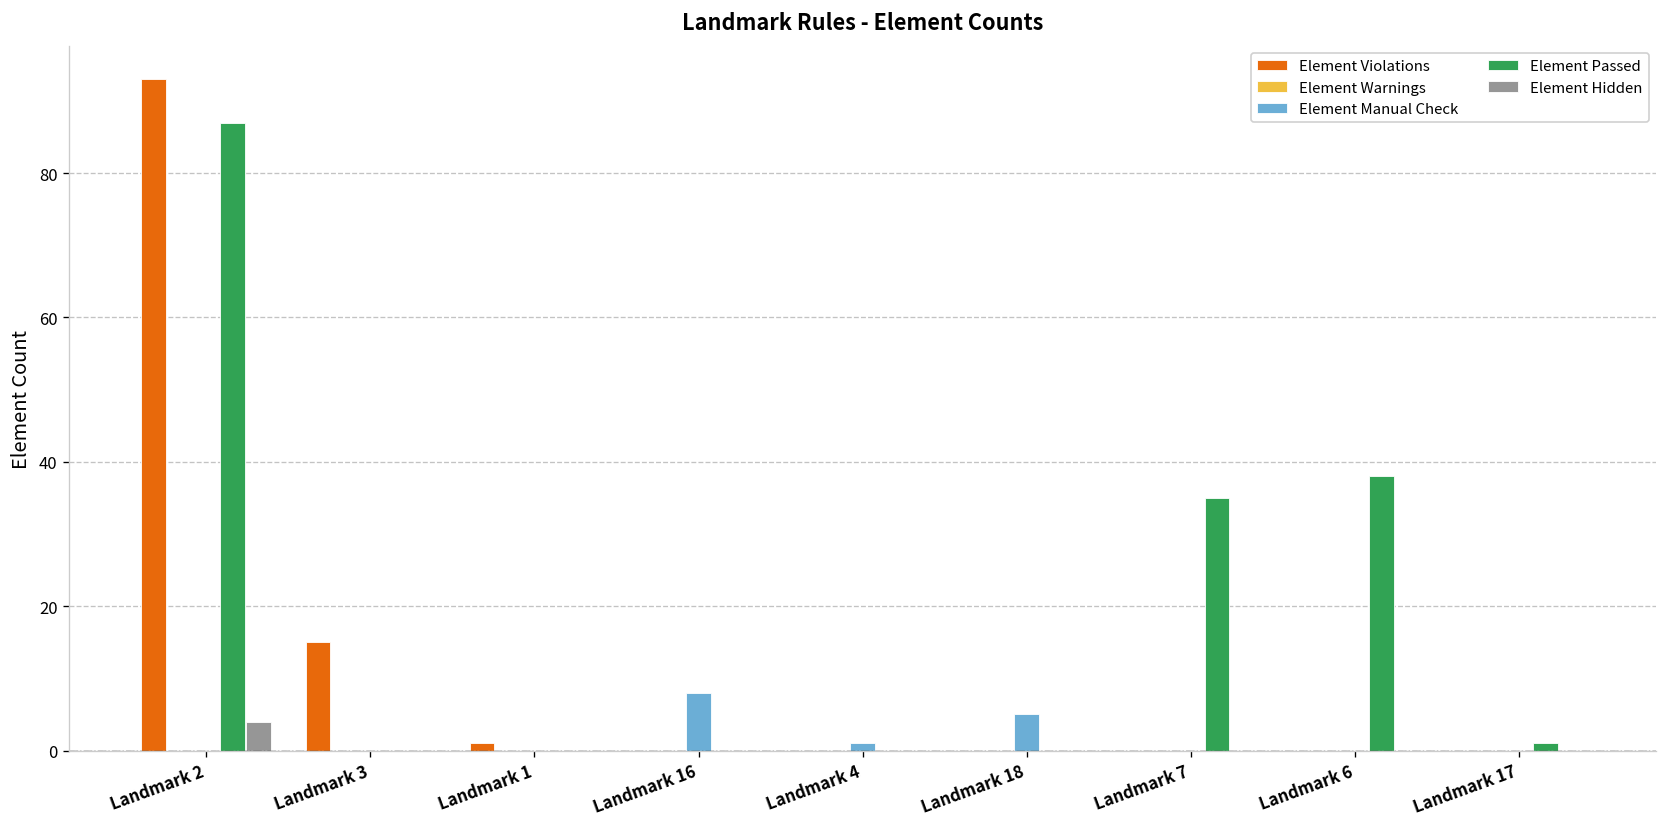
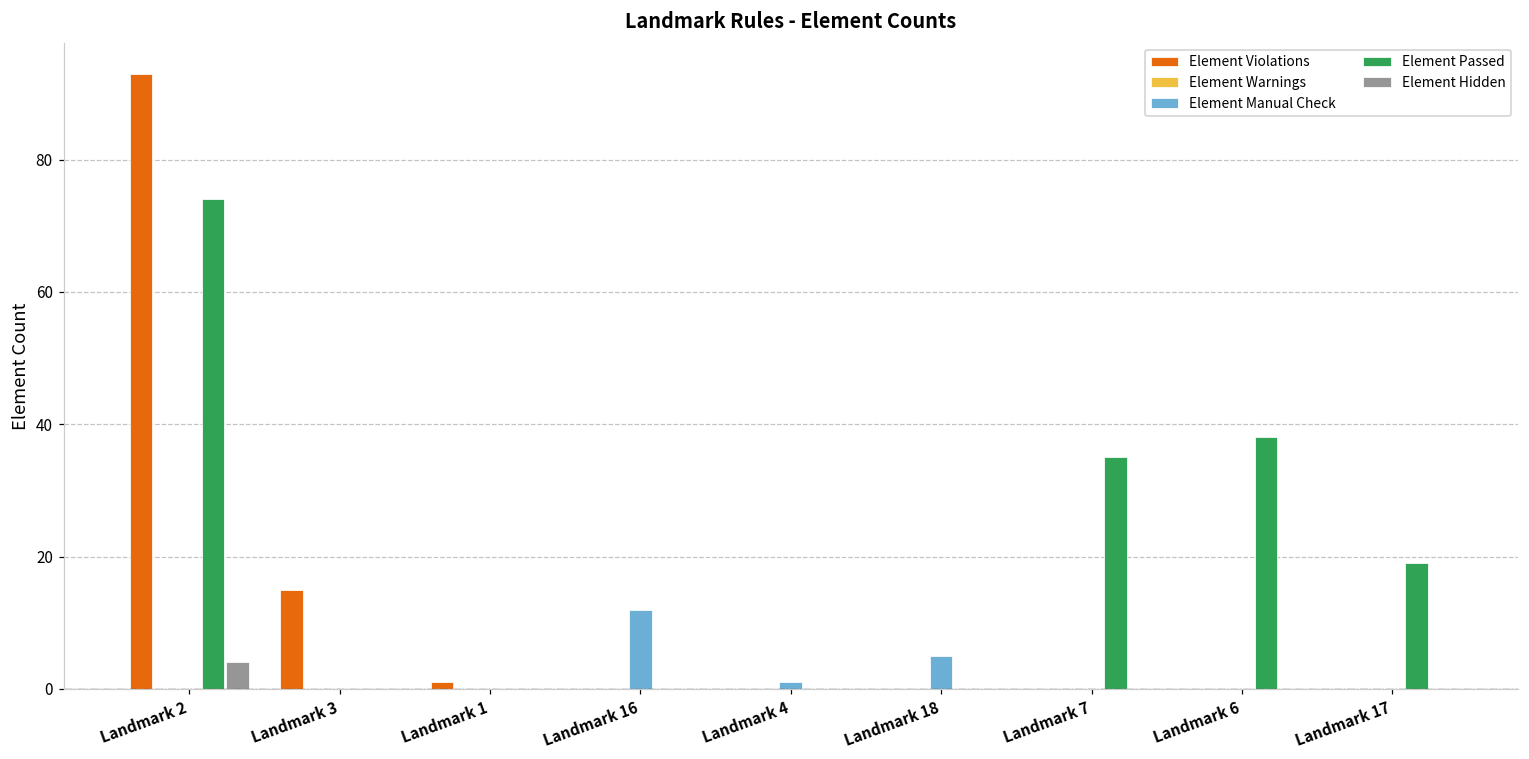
Element Passed, Landmark 2: 87 -> 74
Element Manual Check, Landmark 16: 8 -> 12
Element Passed, Landmark 17: 1 -> 19
